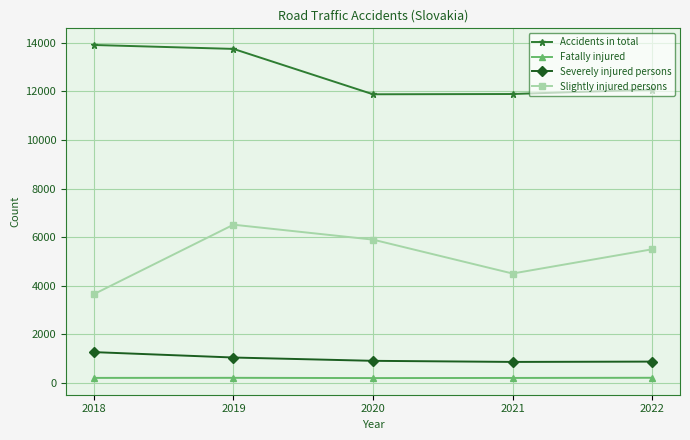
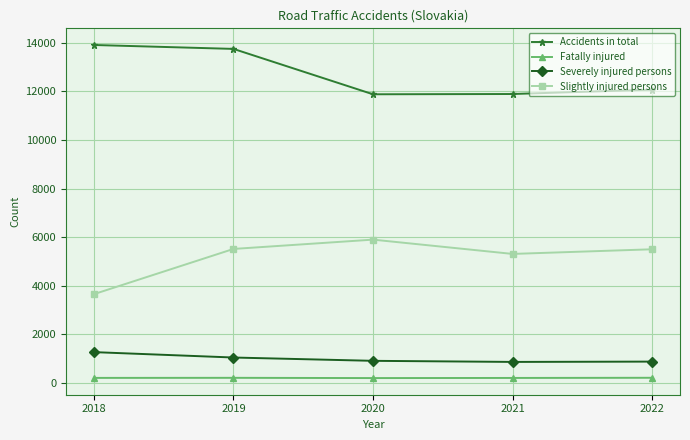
Slightly injured persons, 2019: 6500 -> 5500
Slightly injured persons, 2021: 4500 -> 5300
